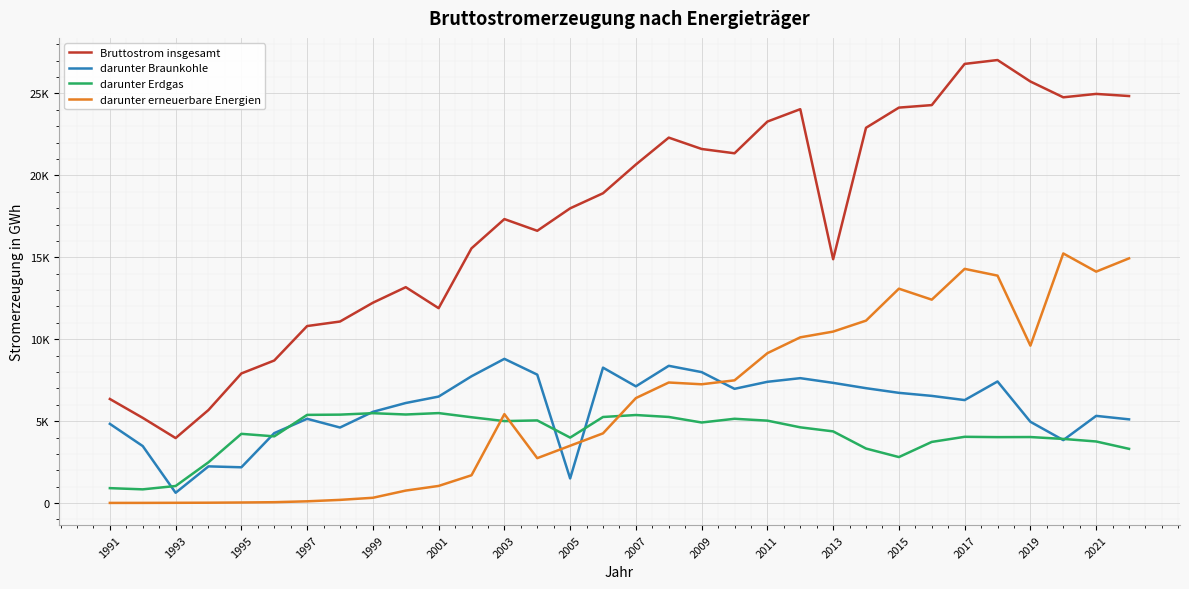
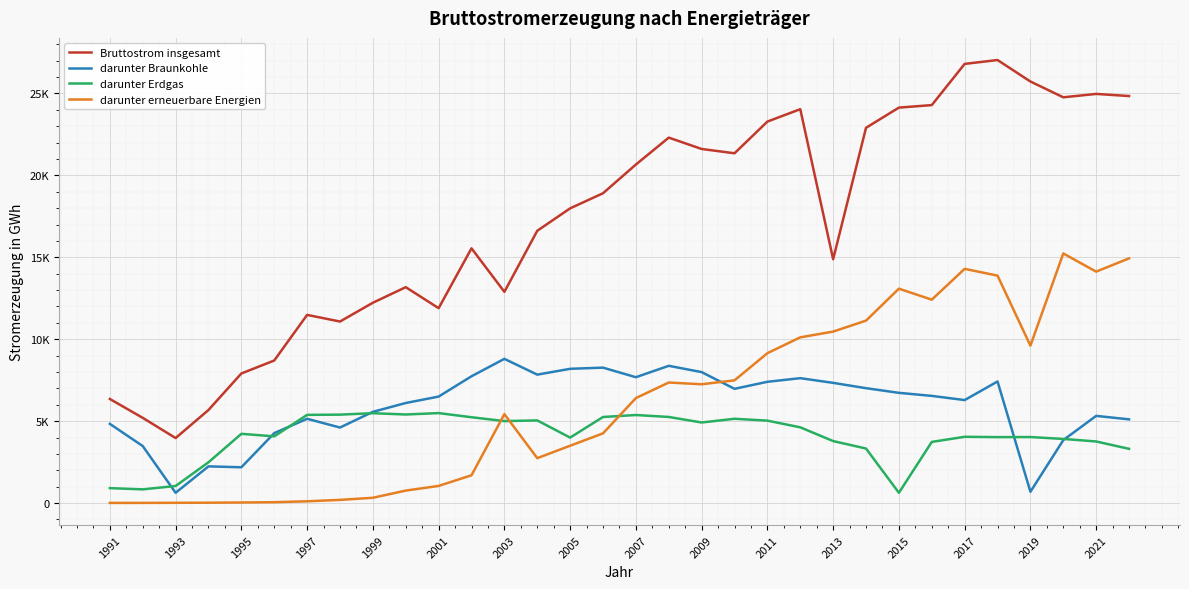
Bruttostrom insgesamt, 1997: 10800 -> 11500
Bruttostrom insgesamt, 2003: 17300 -> 12900
darunter Braunkohle, 2005: 1500 -> 8200
darunter Braunkohle, 2007: 7100 -> 7700
darunter Erdgas, 2013: 4400 -> 3800
darunter Erdgas, 2015: 2800 -> 600
darunter Braunkohle, 2019: 5000 -> 700
